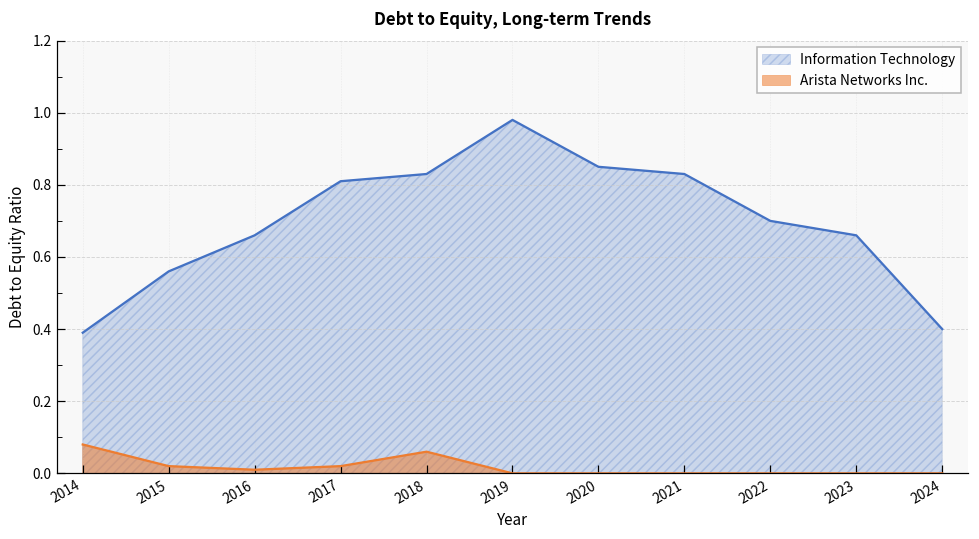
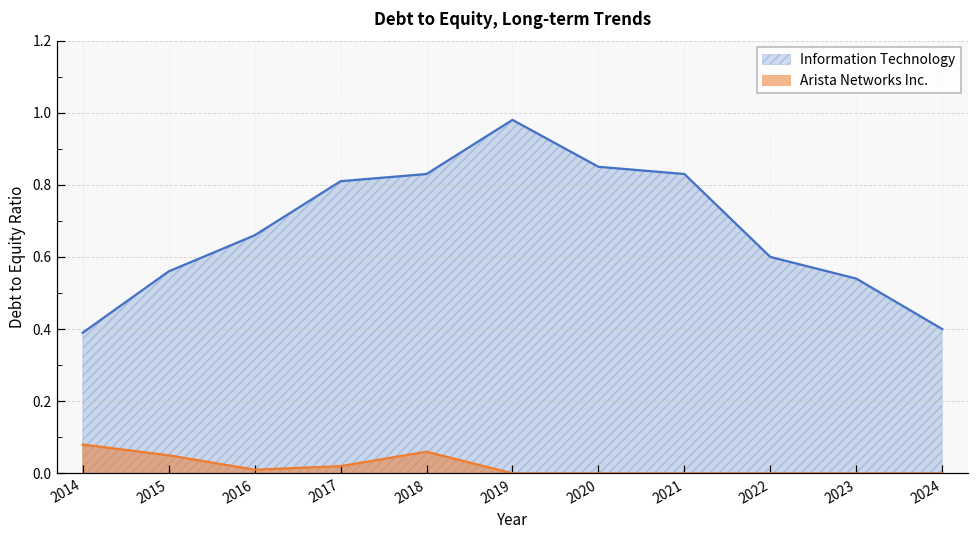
Arista Networks Inc., 2015: 0.02 -> 0.05
Information Technology, 2022: 0.7 -> 0.6
Information Technology, 2023: 0.66 -> 0.54
